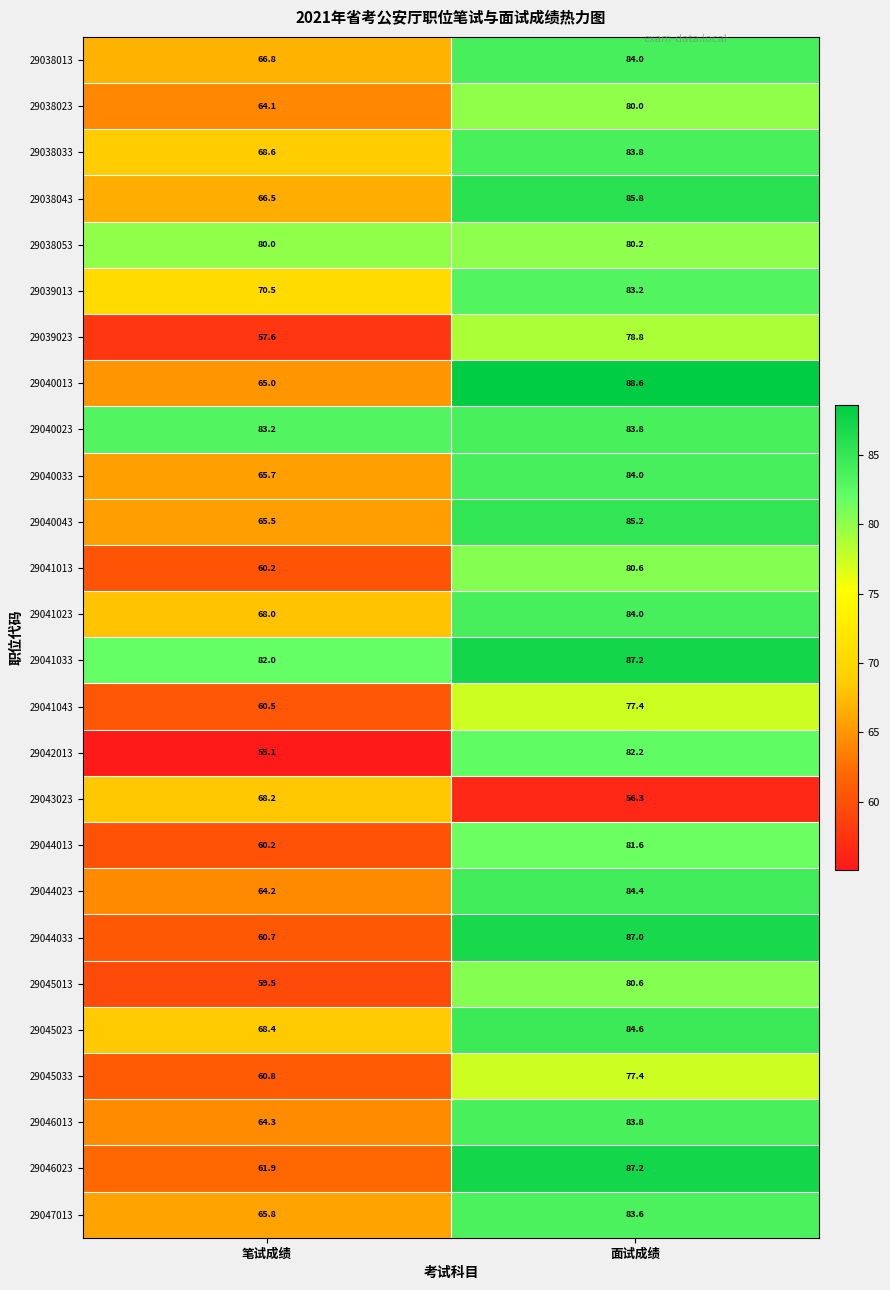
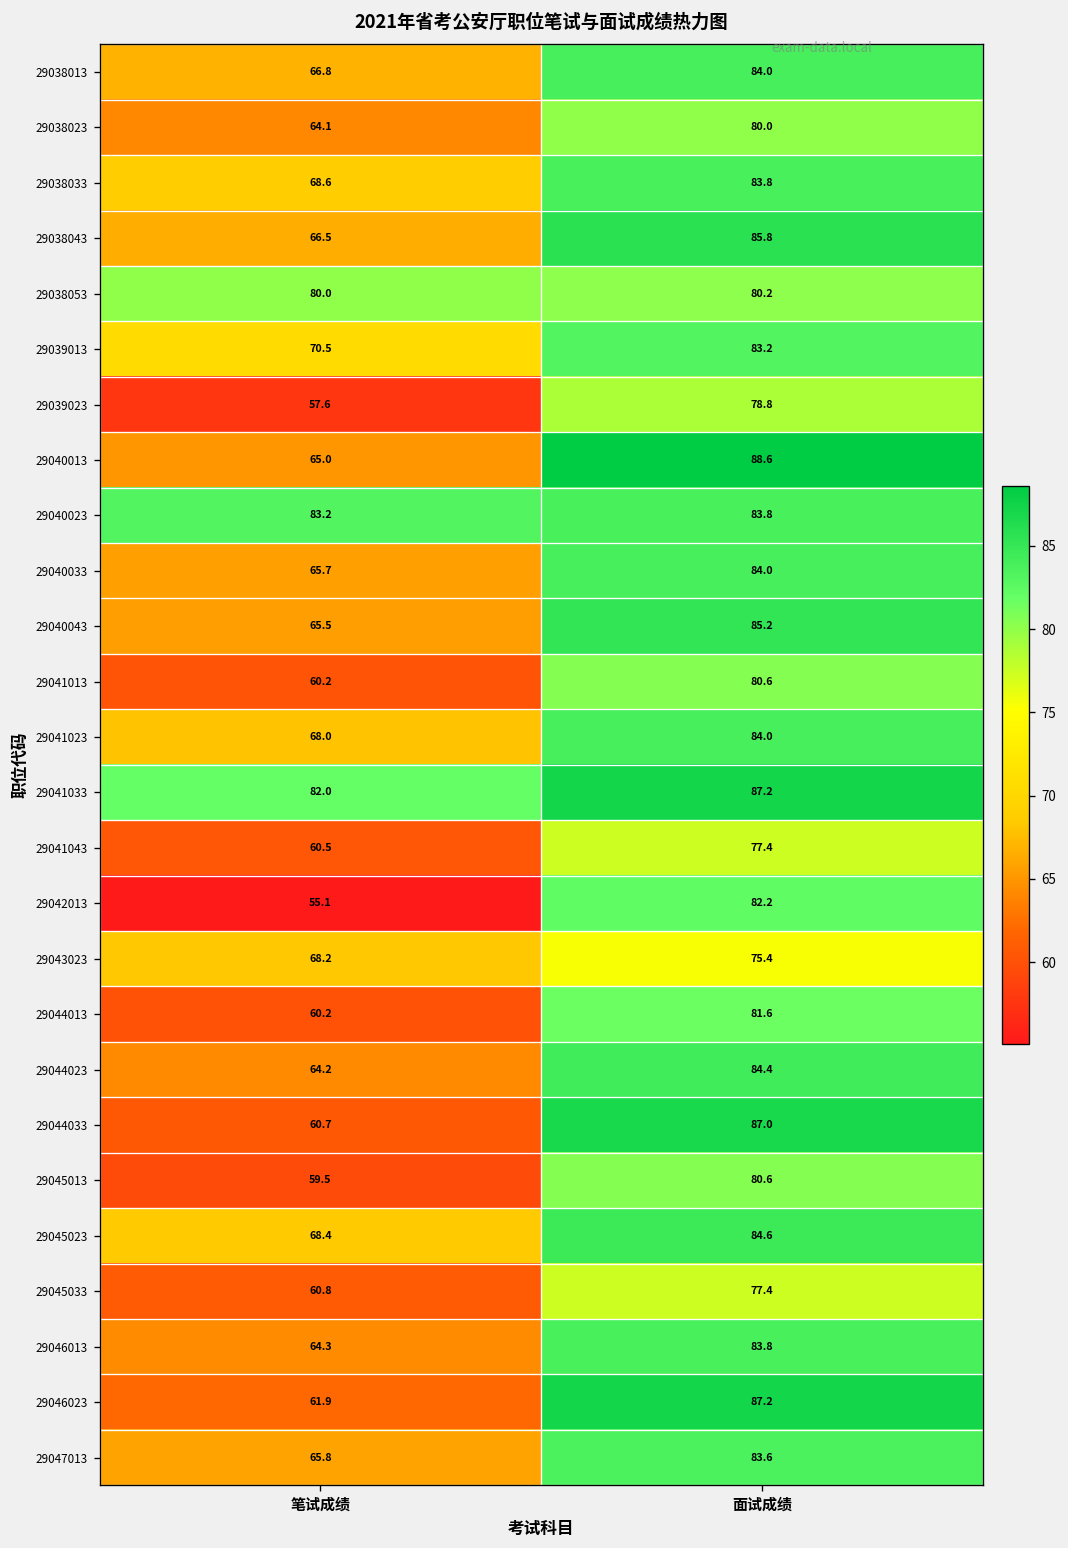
29043023, 面试成绩: 56.3 -> 75.4
